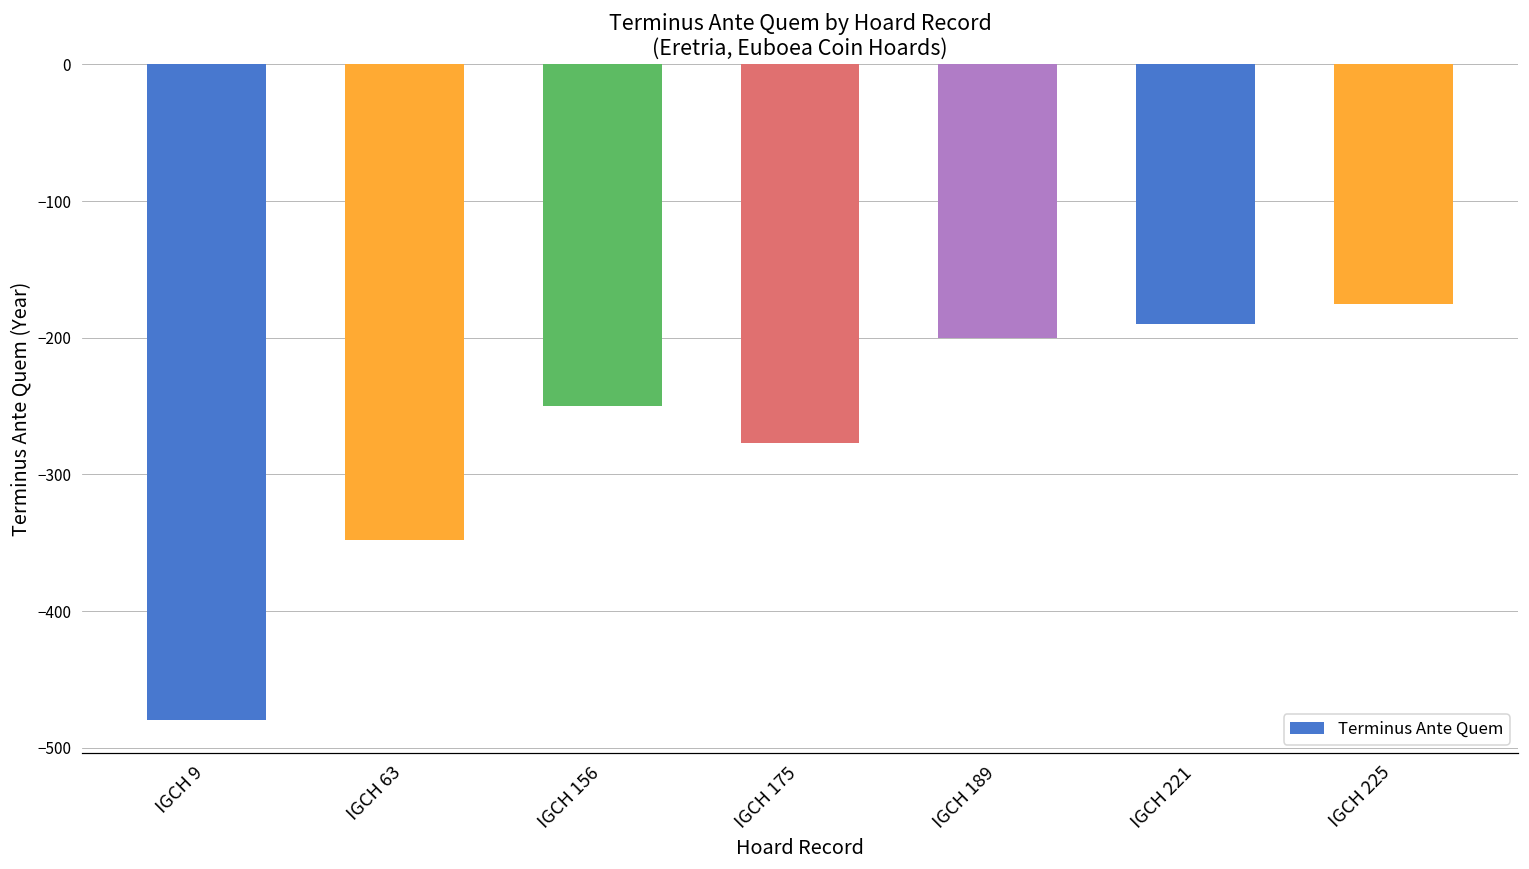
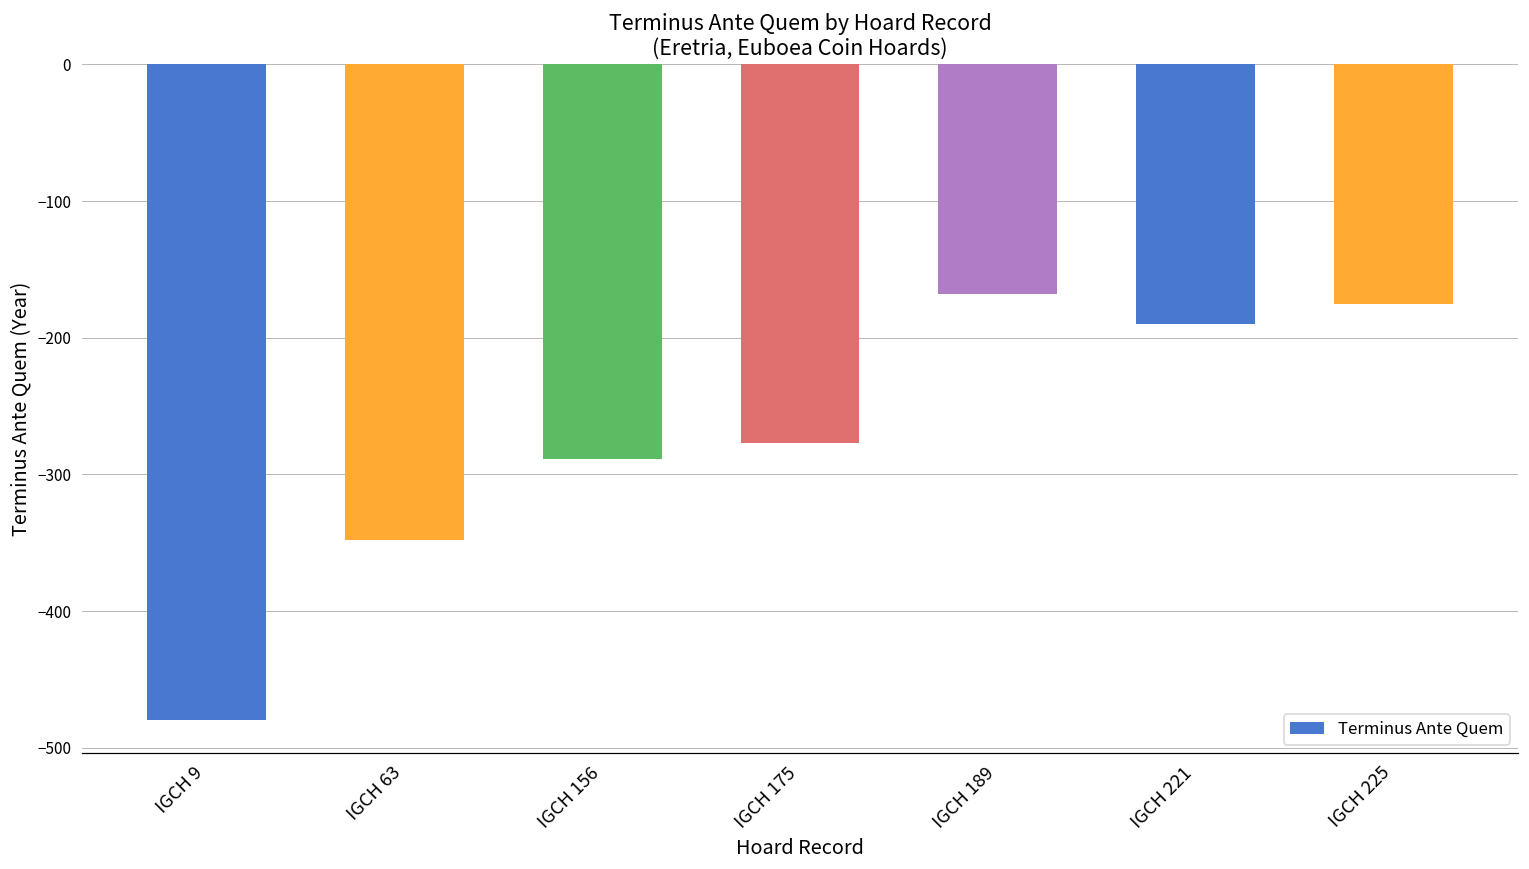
IGCH 156: -250 -> -289
IGCH 189: -200 -> -168
